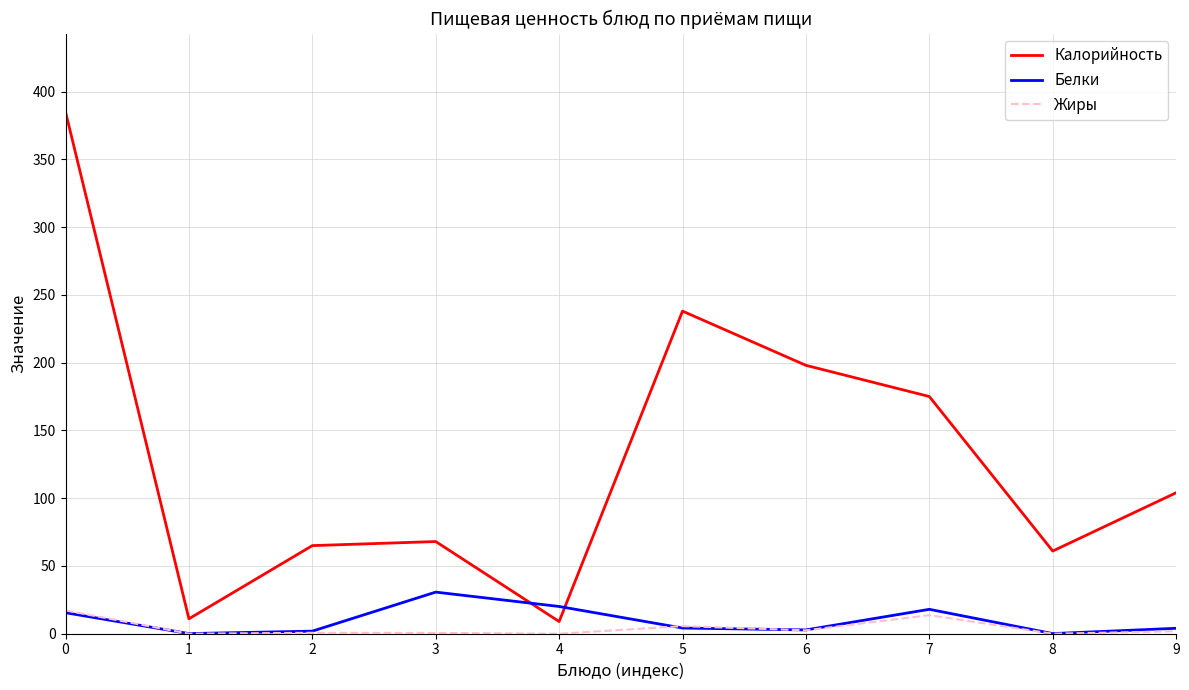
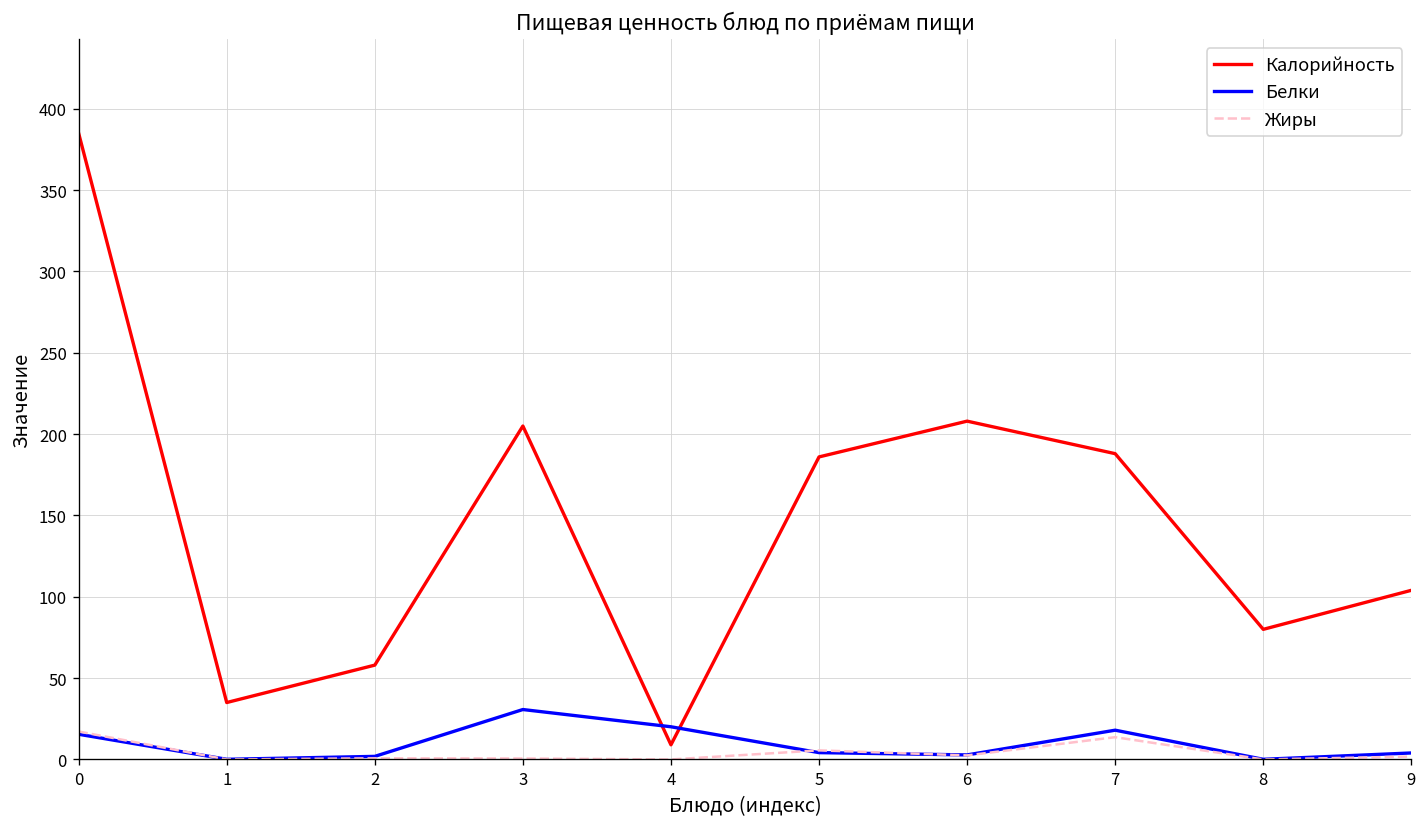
Калорийность, 1: 11 -> 35
Калорийность, 2: 65 -> 58
Калорийность, 3: 68 -> 205
Калорийность, 5: 238 -> 186
Калорийность, 6: 198 -> 208
Калорийность, 7: 175 -> 188
Калорийность, 8: 61 -> 80
